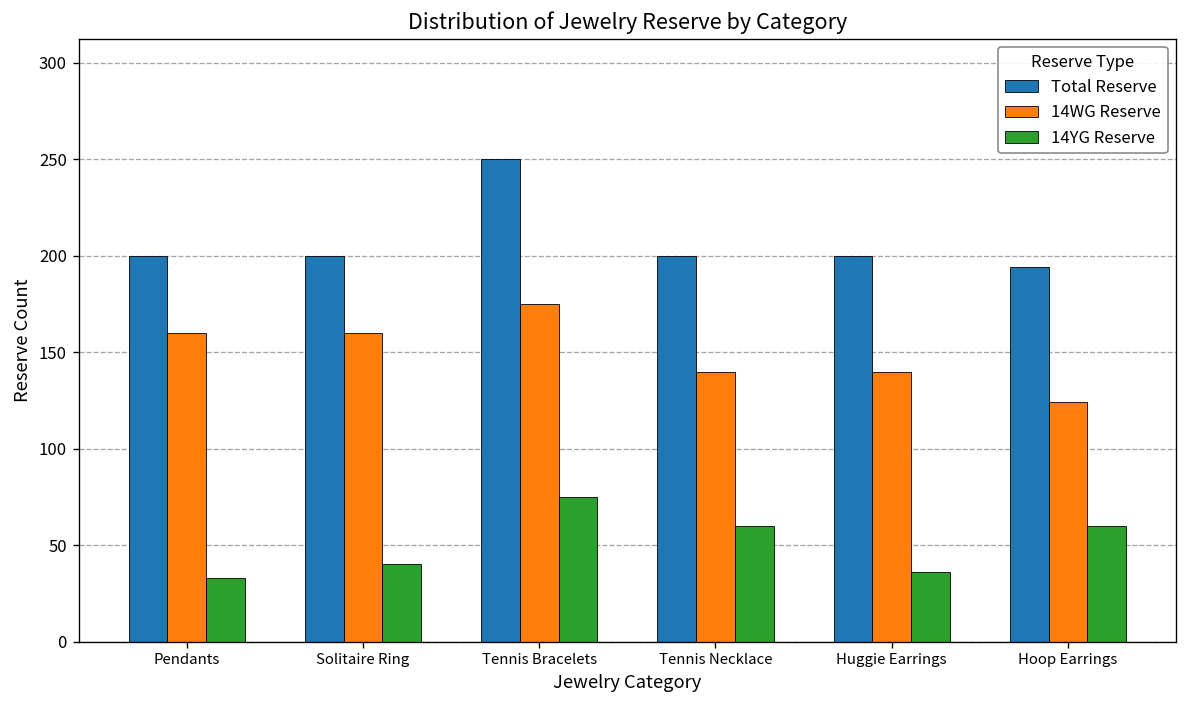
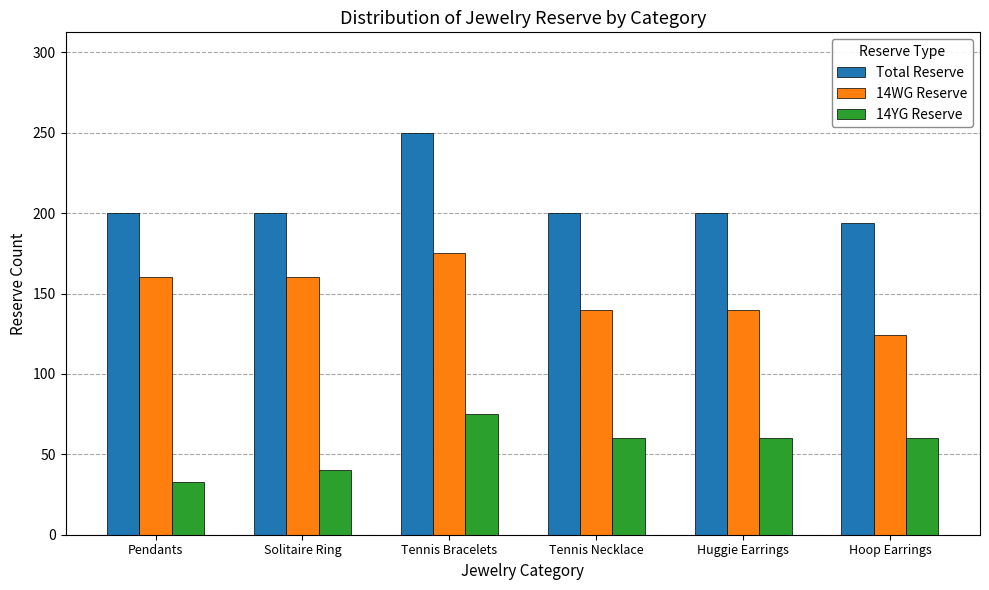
14YG Reserve, Huggie Earrings: 36 -> 60
